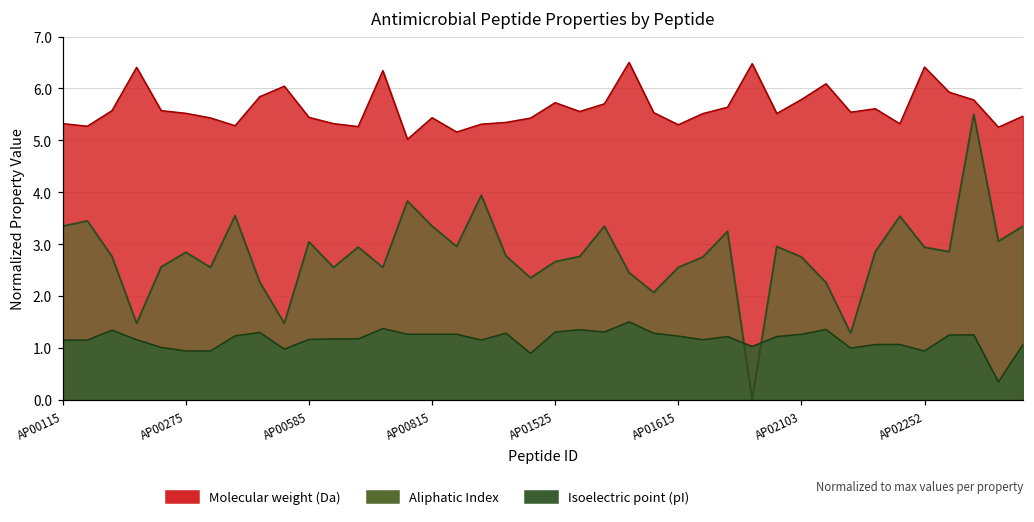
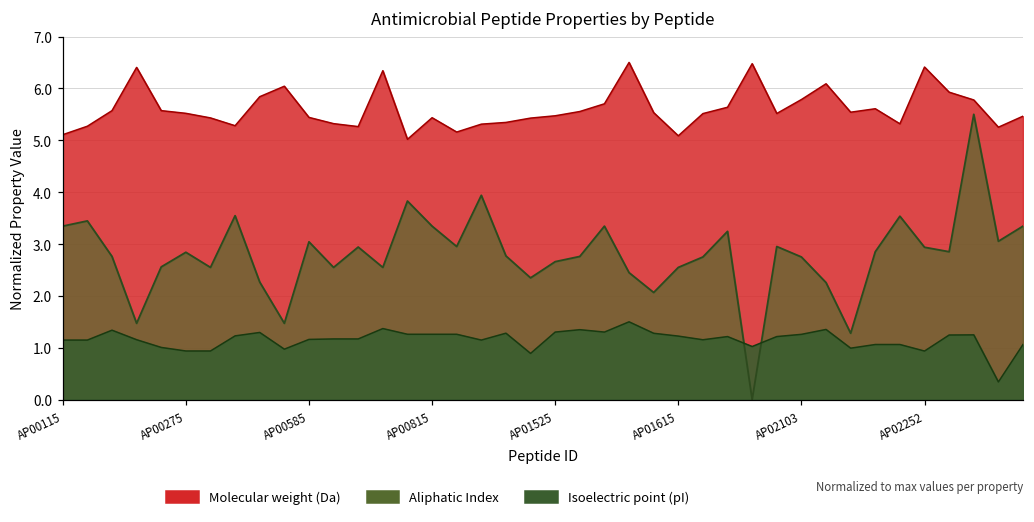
Molecular weight (Da), AP00115: 5.3 -> 5.1
Molecular weight (Da), AP01525: 5.7 -> 5.5
Molecular weight (Da), AP01615: 5.3 -> 5.1
